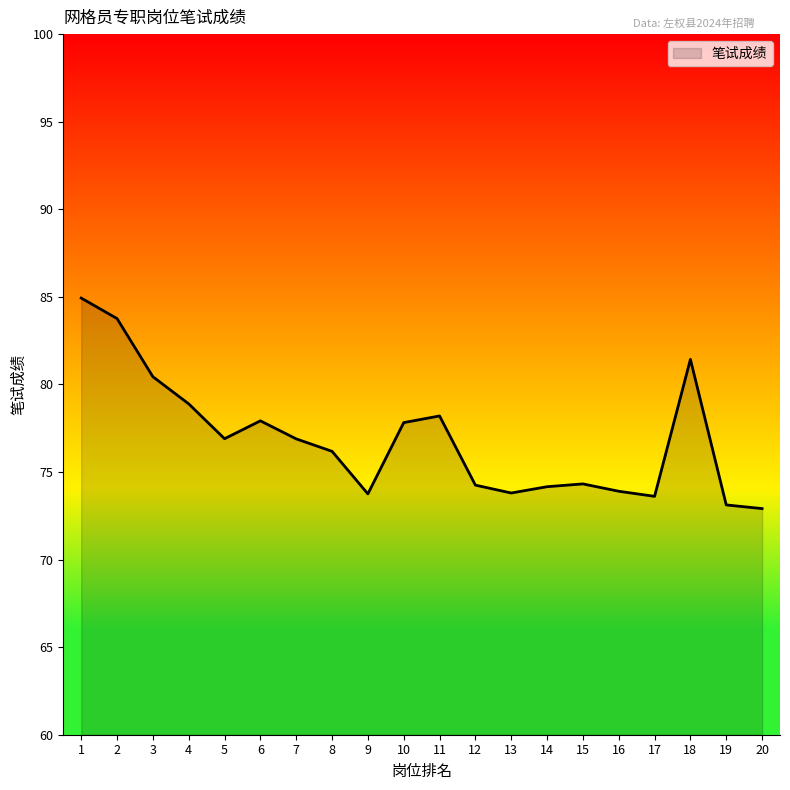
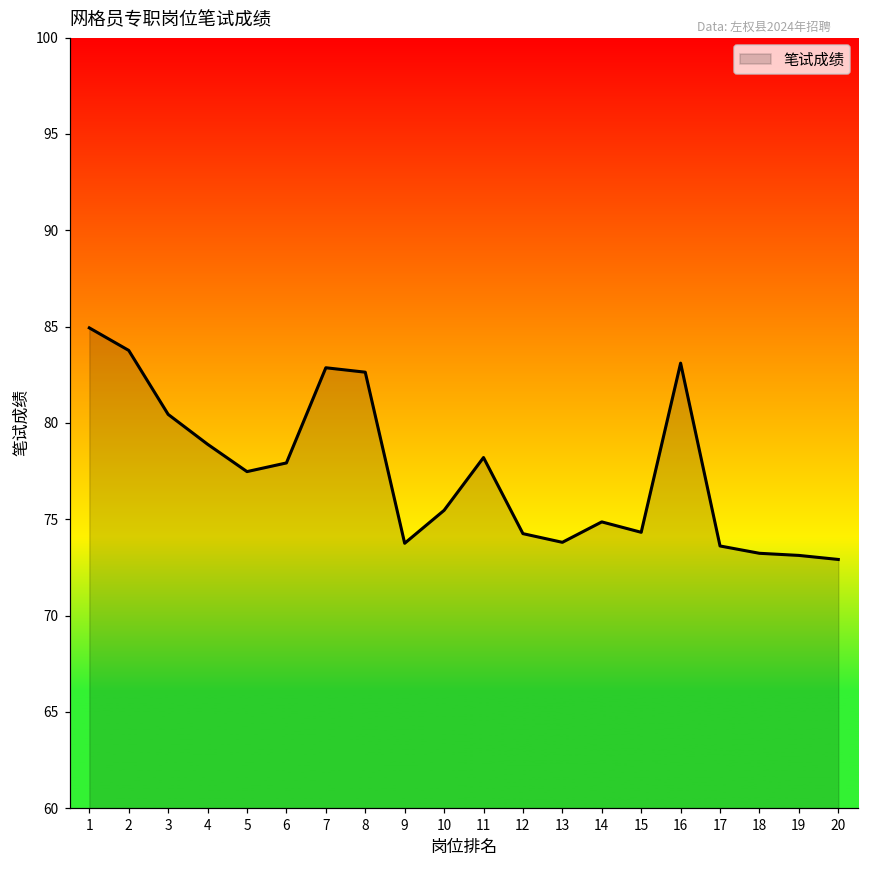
5: 76.9 -> 77.5
7: 76.9 -> 82.9
8: 76.2 -> 82.6
10: 77.8 -> 75.5
14: 74.2 -> 74.9
16: 73.9 -> 83.1
18: 81.4 -> 73.2
